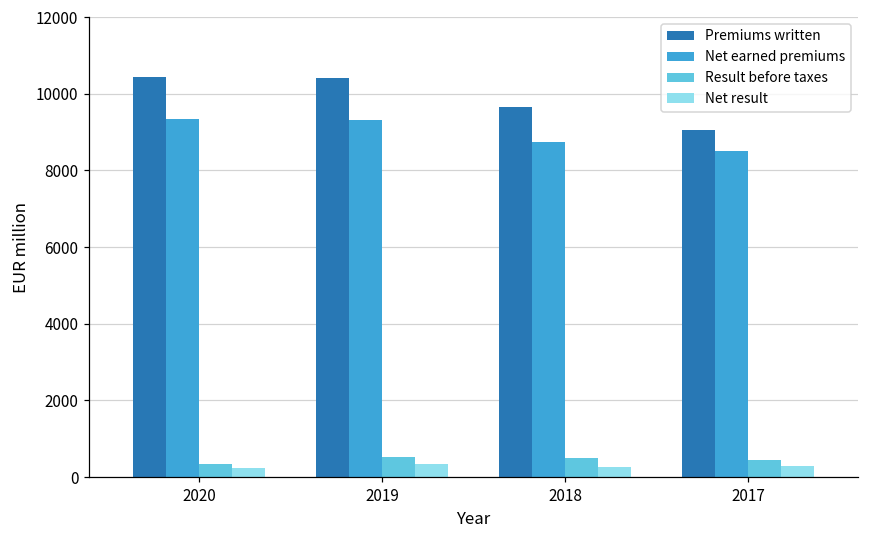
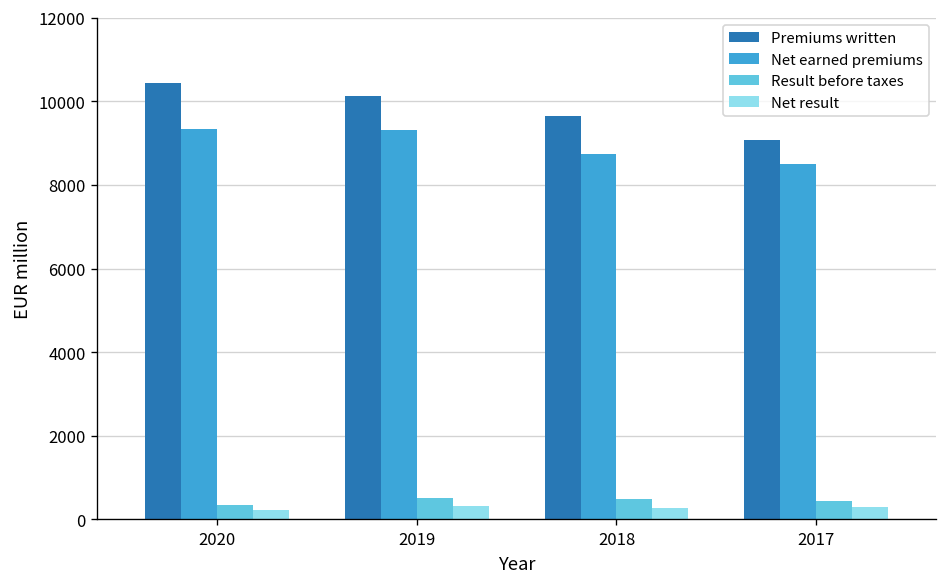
Premiums written, 2019: 10400 -> 10100
